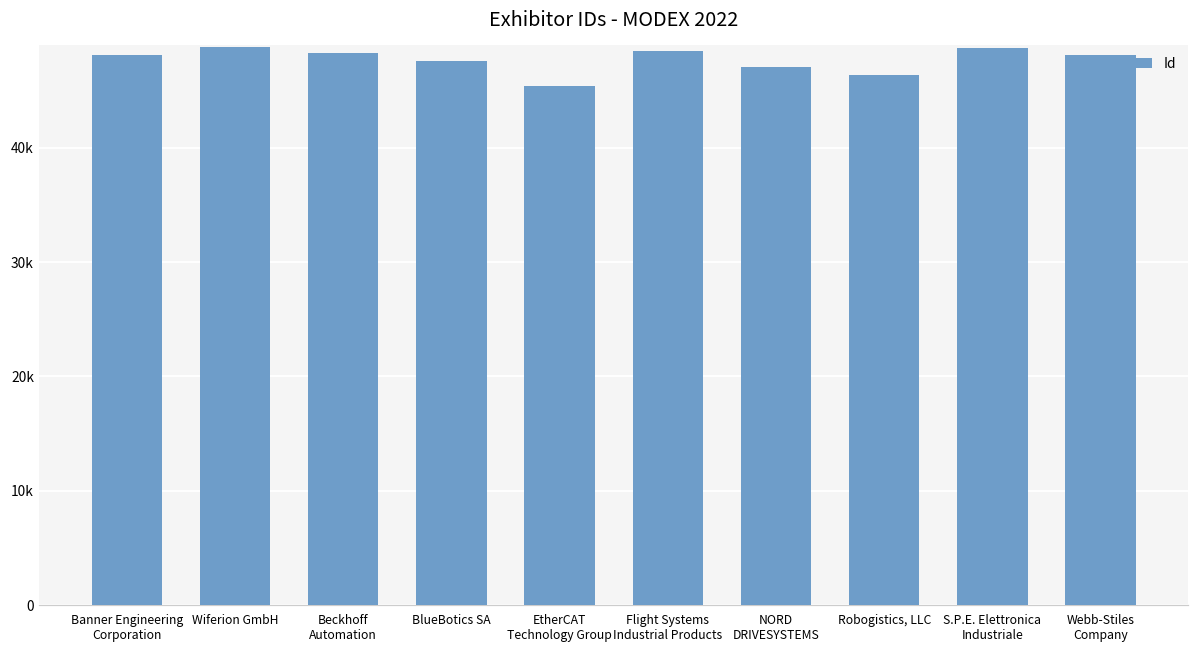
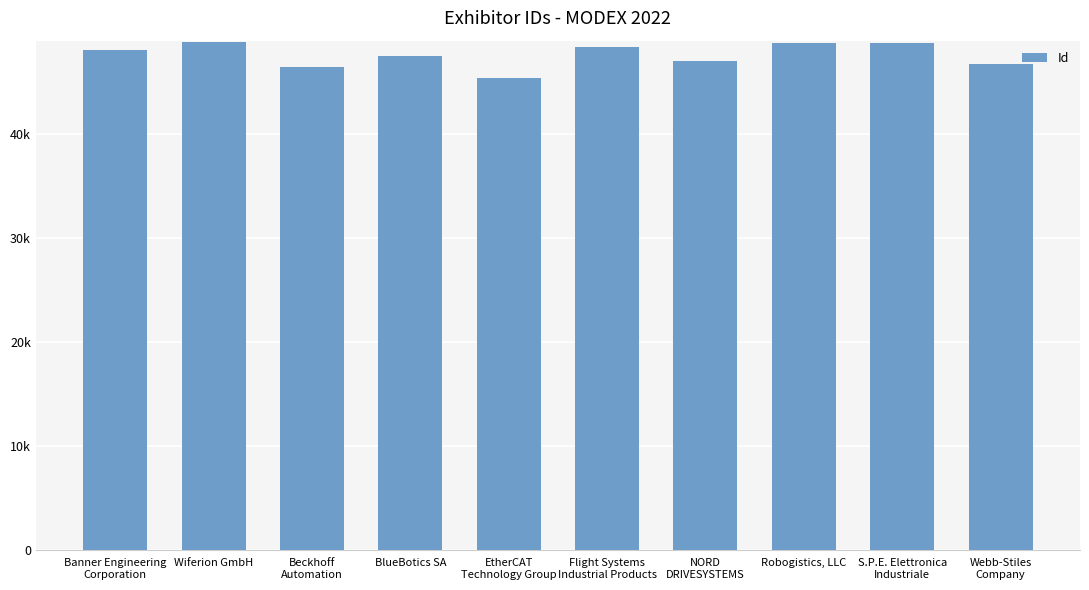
Beckhoff Automation: 48200 -> 46400
Robogistics, LLC: 46400 -> 48800
Webb-Stiles Company: 48100 -> 46800
